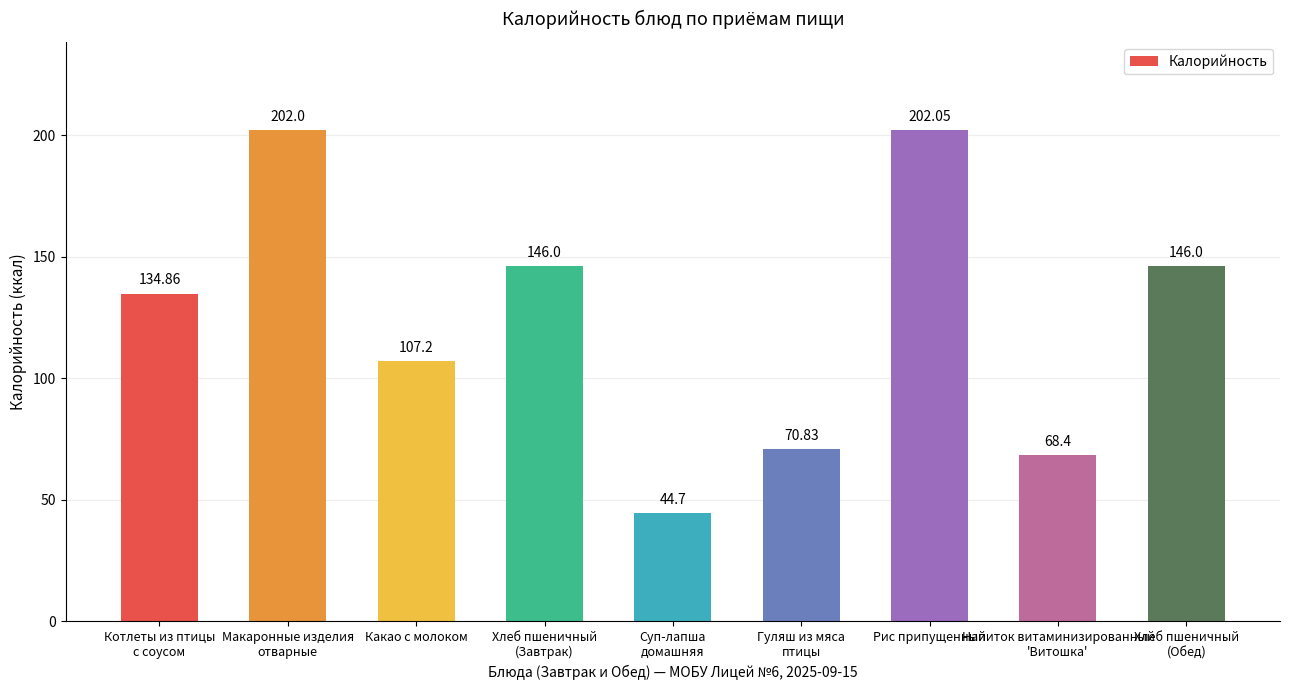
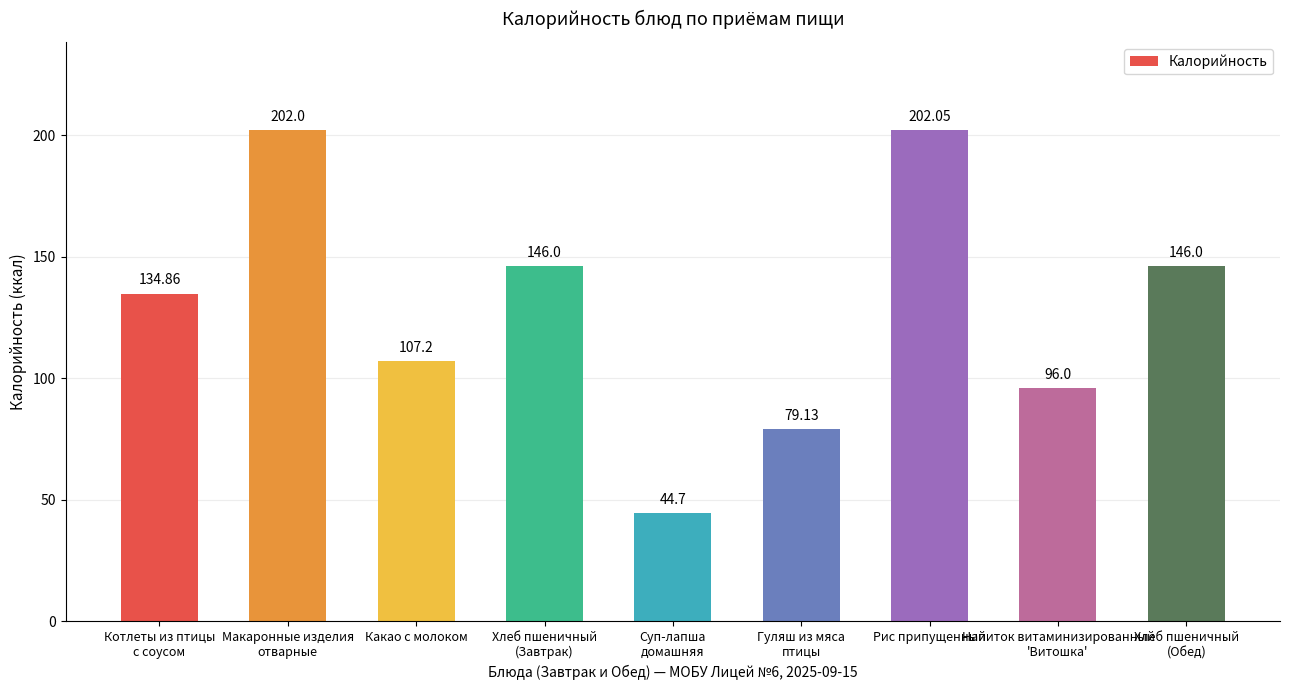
Гуляш из мяса птицы: 70.83 -> 79.13
Напиток витаминизированный 'Витошка': 68.4 -> 96.0
